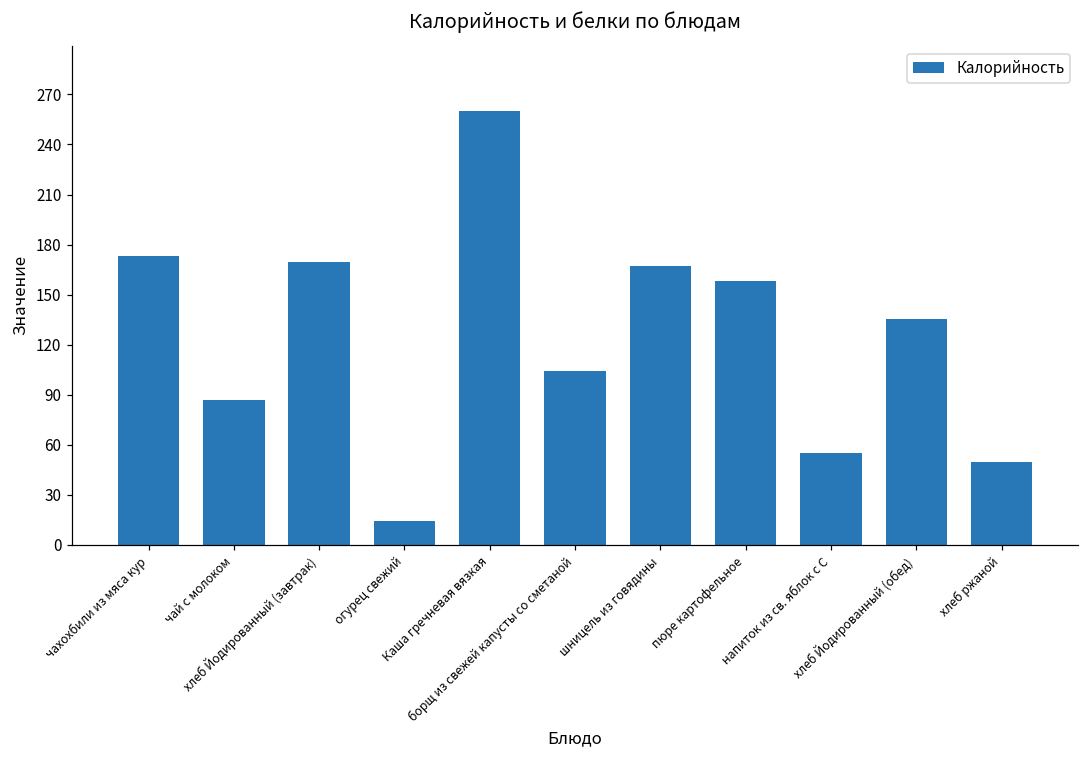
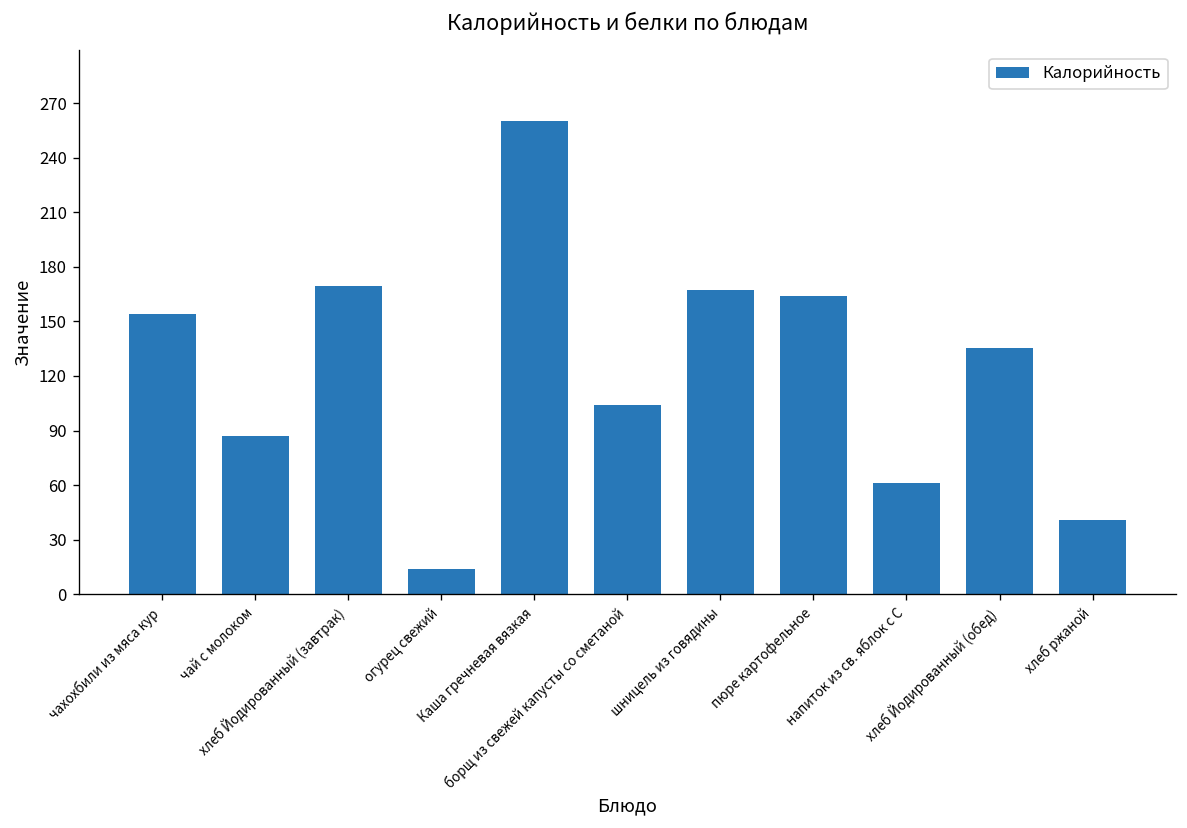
чахохбили из мяса кур: 173 -> 154
пюре картофельное: 158 -> 164
напиток из св. яблок с С: 55 -> 61
хлеб ржаной: 50 -> 41
